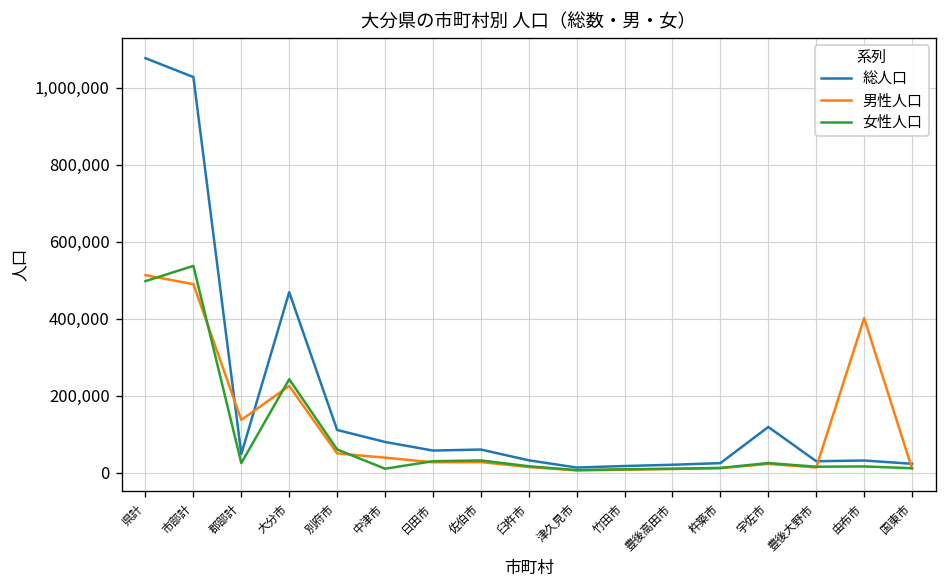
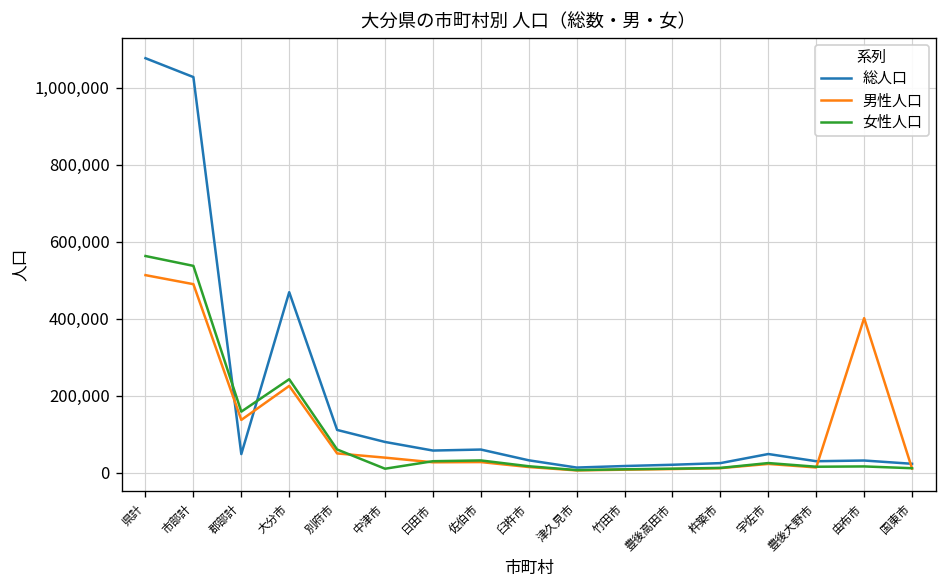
女性人口, 県計: 500,000 -> 560,000
女性人口, 郡部計: 30,000 -> 160,000
総人口, 宇佐市: 120,000 -> 50,000
